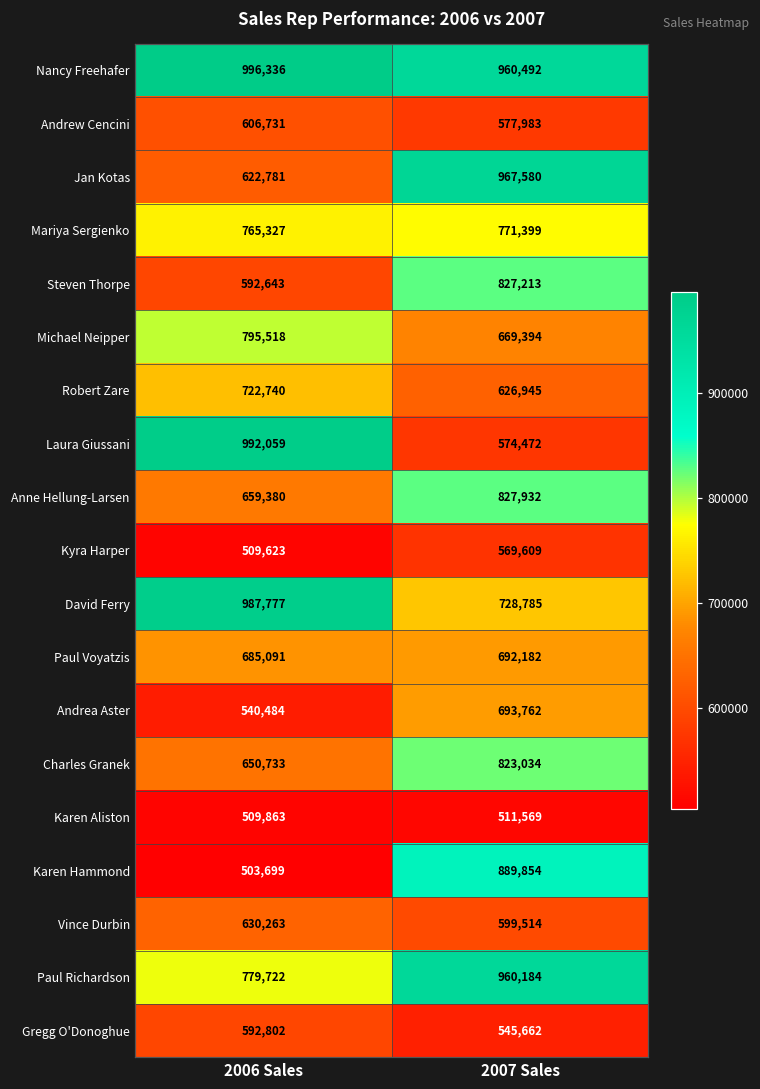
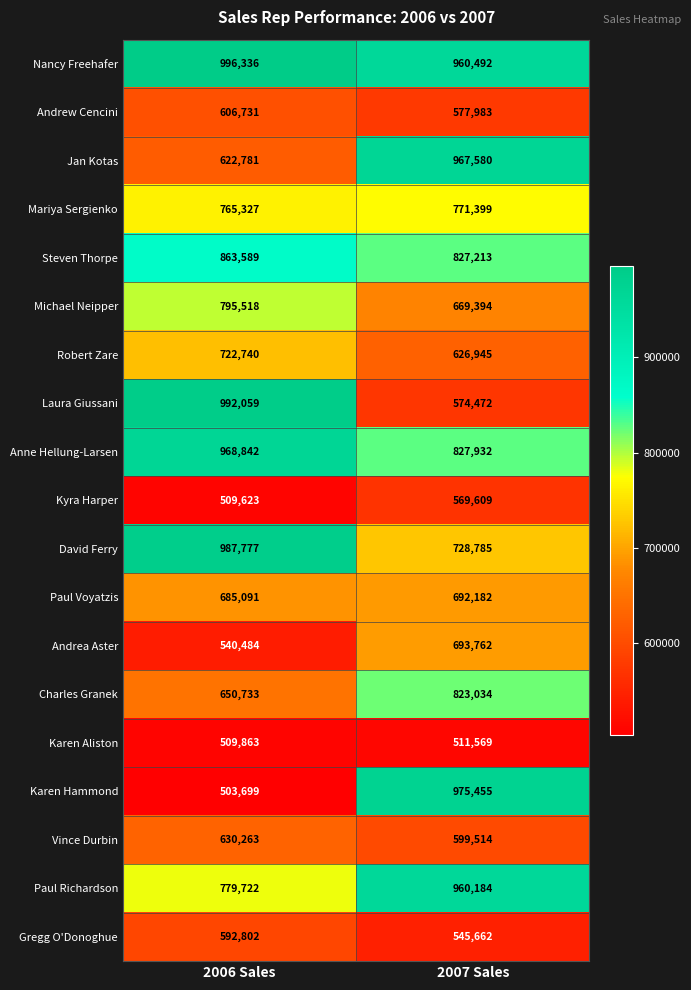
Steven Thorpe, 2006 Sales: 592,643 -> 863,589
Anne Hellung-Larsen, 2006 Sales: 659,380 -> 968,842
Karen Hammond, 2007 Sales: 889,854 -> 975,455
